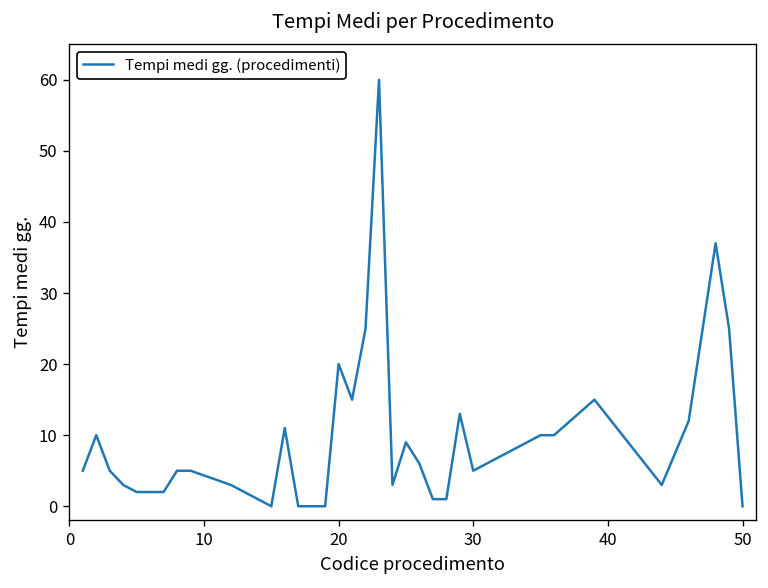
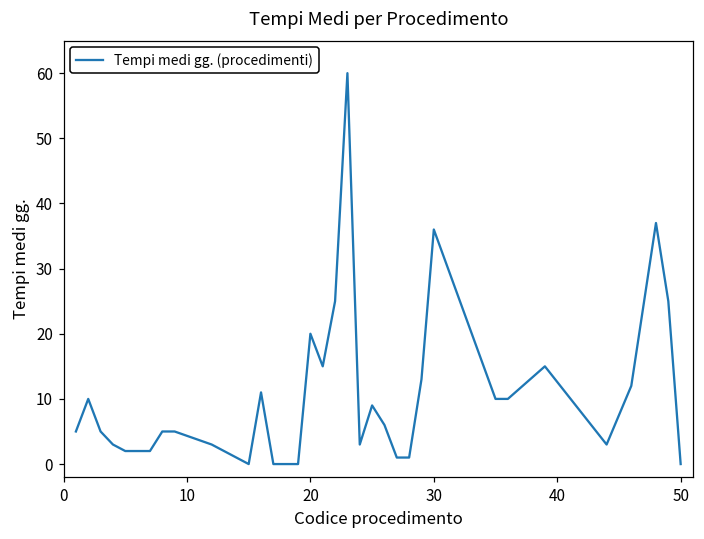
30: 5 -> 36
